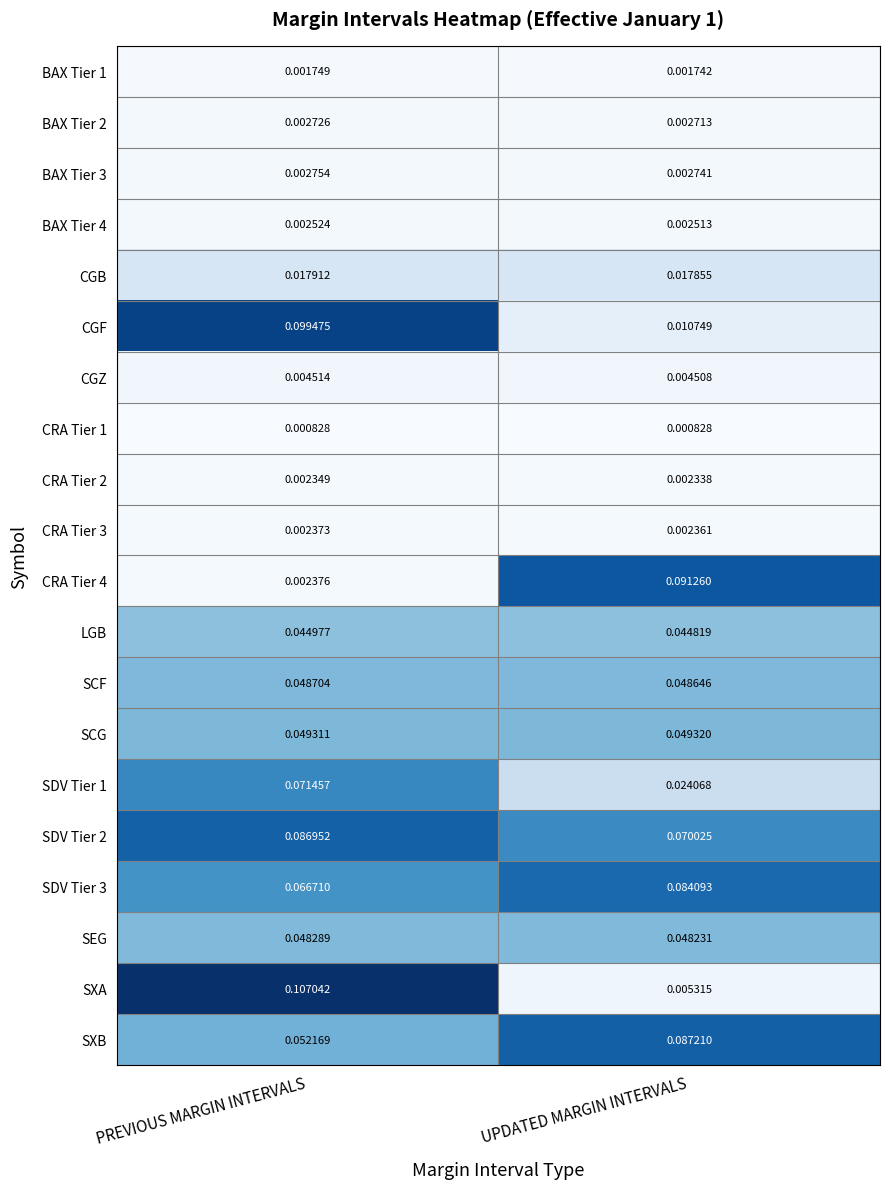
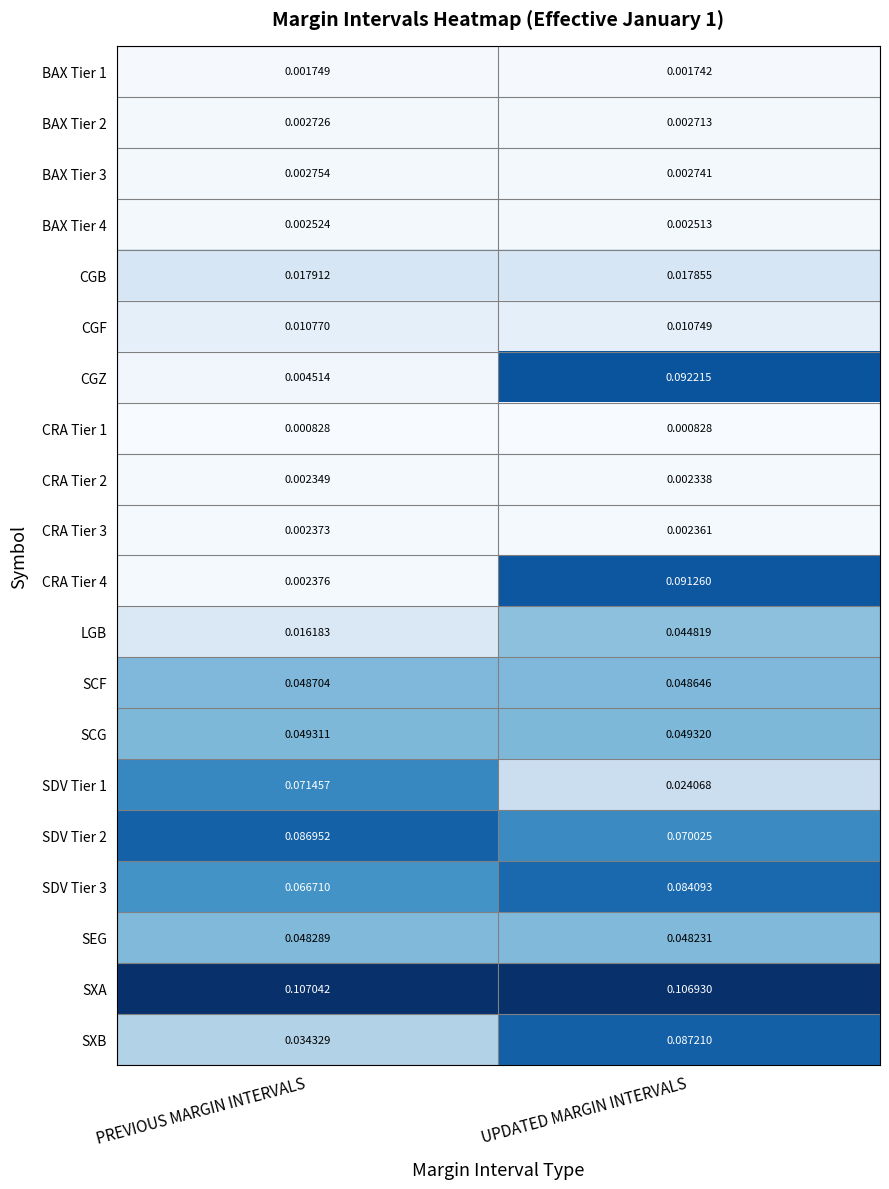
CGF, PREVIOUS MARGIN INTERVALS: 0.099475 -> 0.010770
CGZ, UPDATED MARGIN INTERVALS: 0.004508 -> 0.092215
LGB, PREVIOUS MARGIN INTERVALS: 0.044977 -> 0.016183
SXA, UPDATED MARGIN INTERVALS: 0.005315 -> 0.106930
SXB, PREVIOUS MARGIN INTERVALS: 0.052169 -> 0.034329
